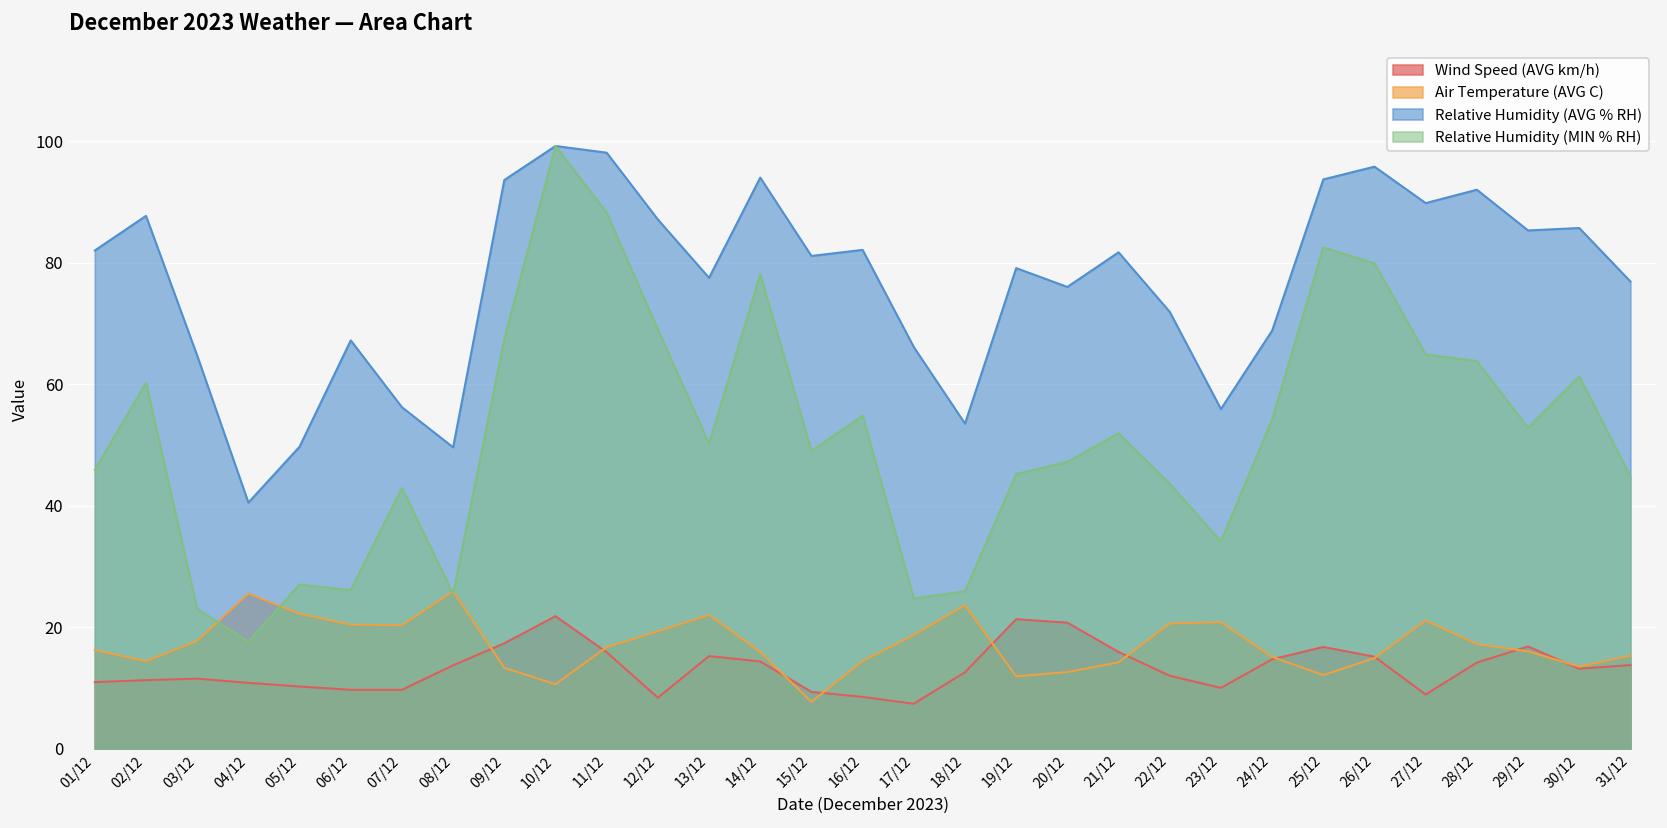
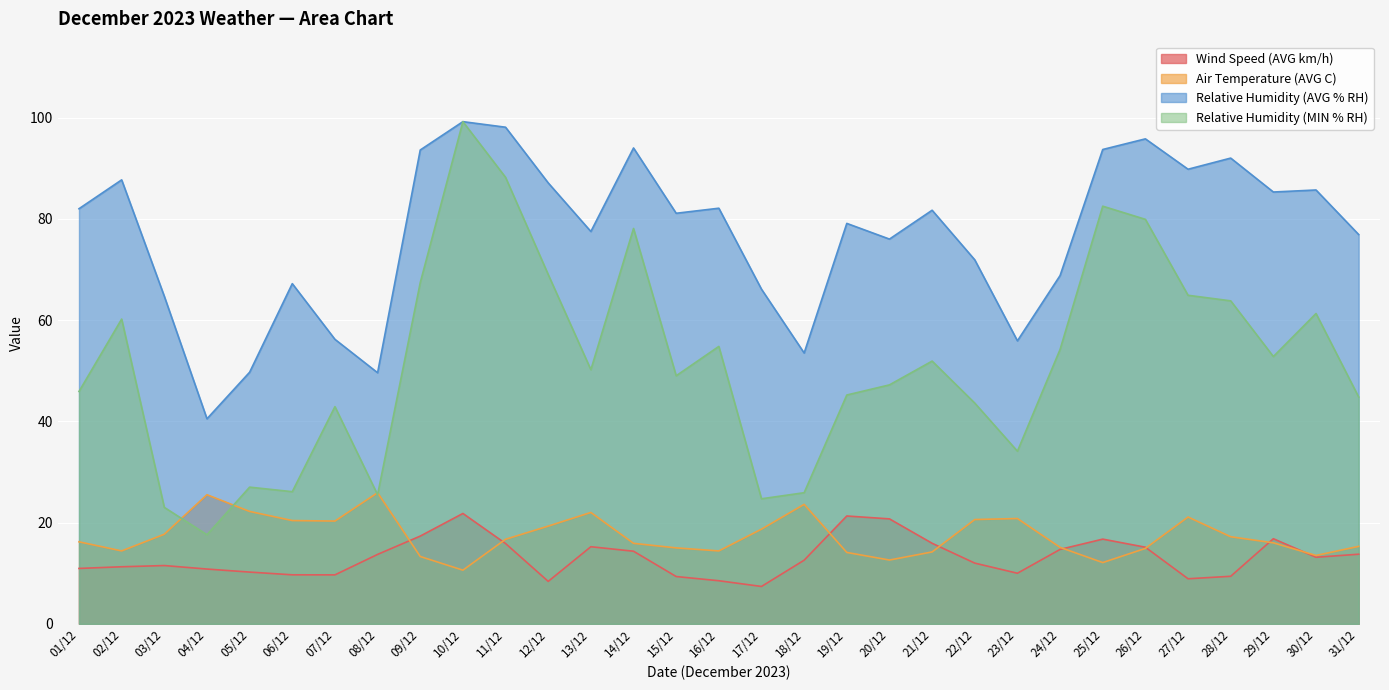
Air Temperature (AVG C), 15/12: 8 -> 15
Air Temperature (AVG C), 19/12: 12 -> 14
Wind Speed (AVG km/h), 28/12: 14 -> 9
